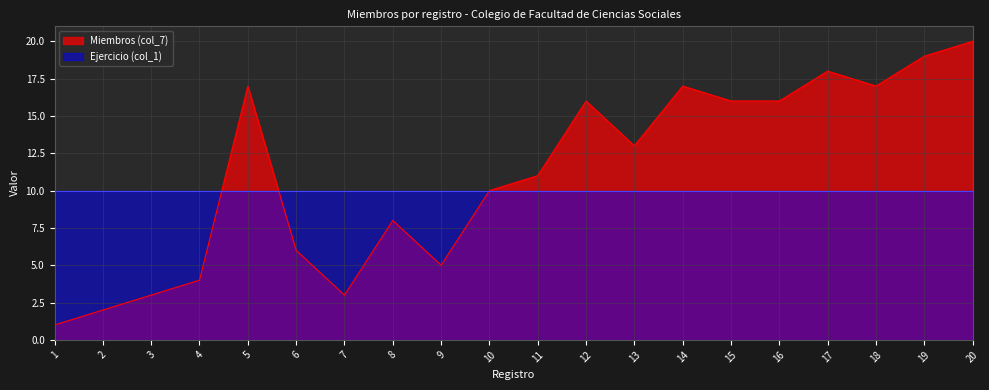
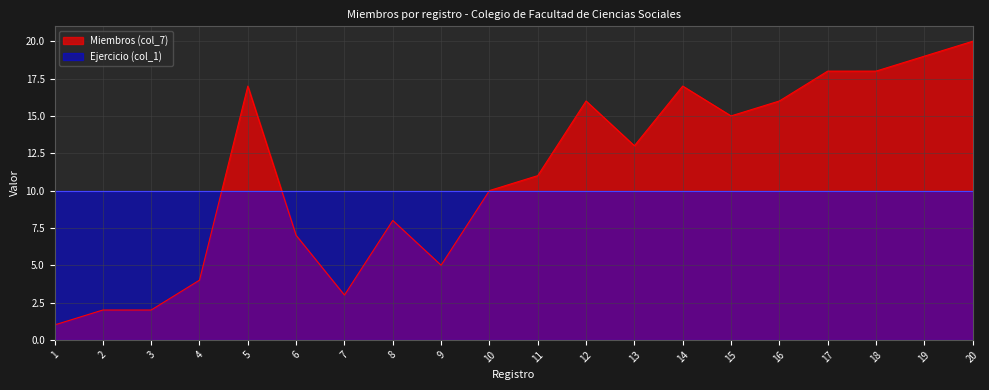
Miembros (col_7), 3: 3 -> 2
Miembros (col_7), 6: 6 -> 7
Miembros (col_7), 15: 16 -> 15
Miembros (col_7), 18: 17 -> 18
